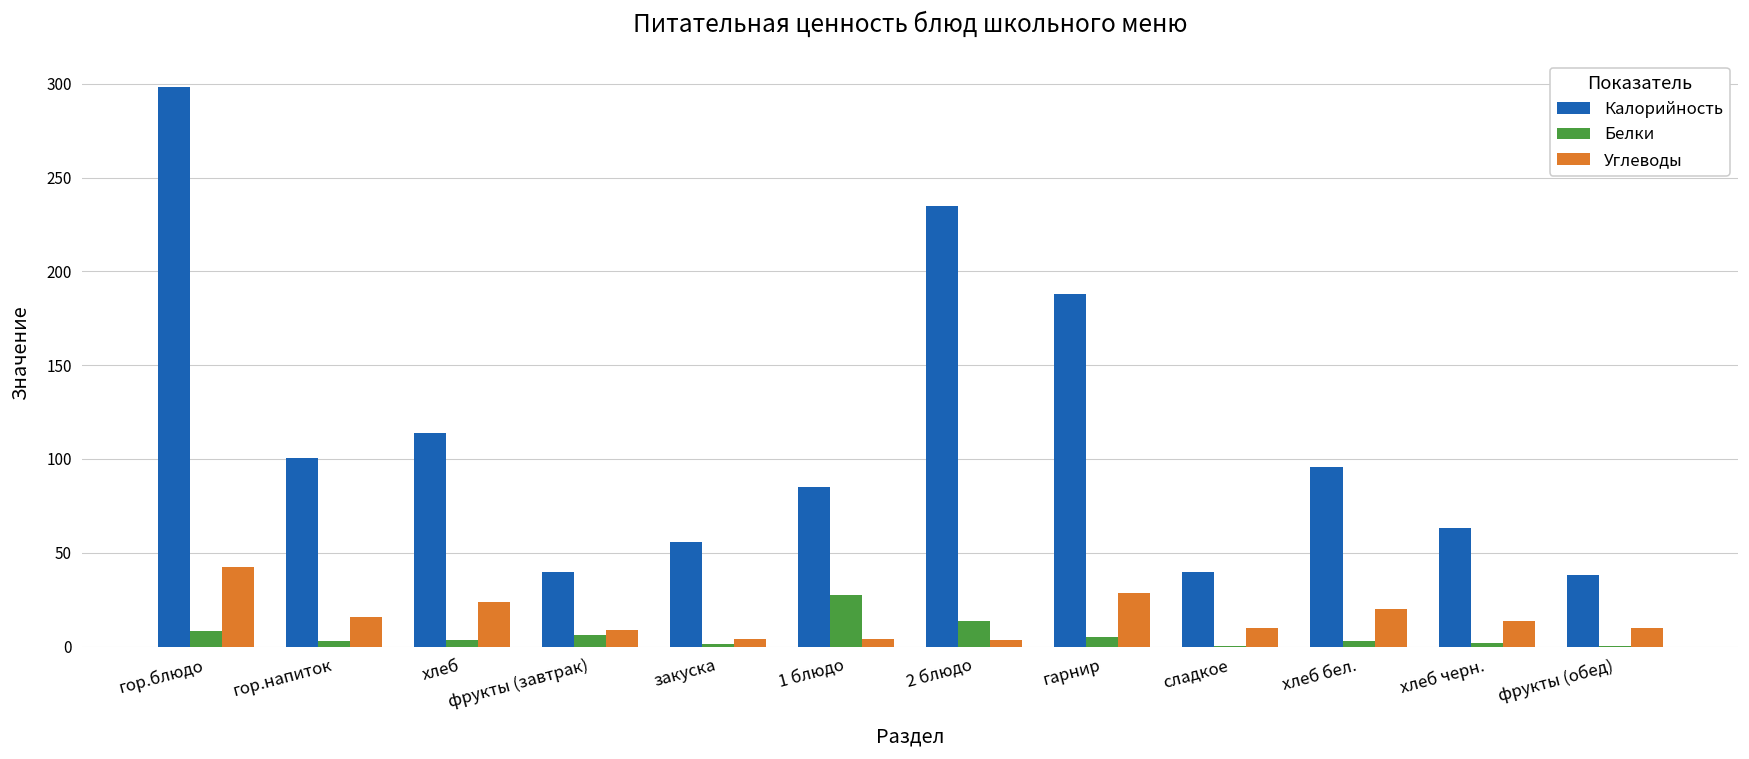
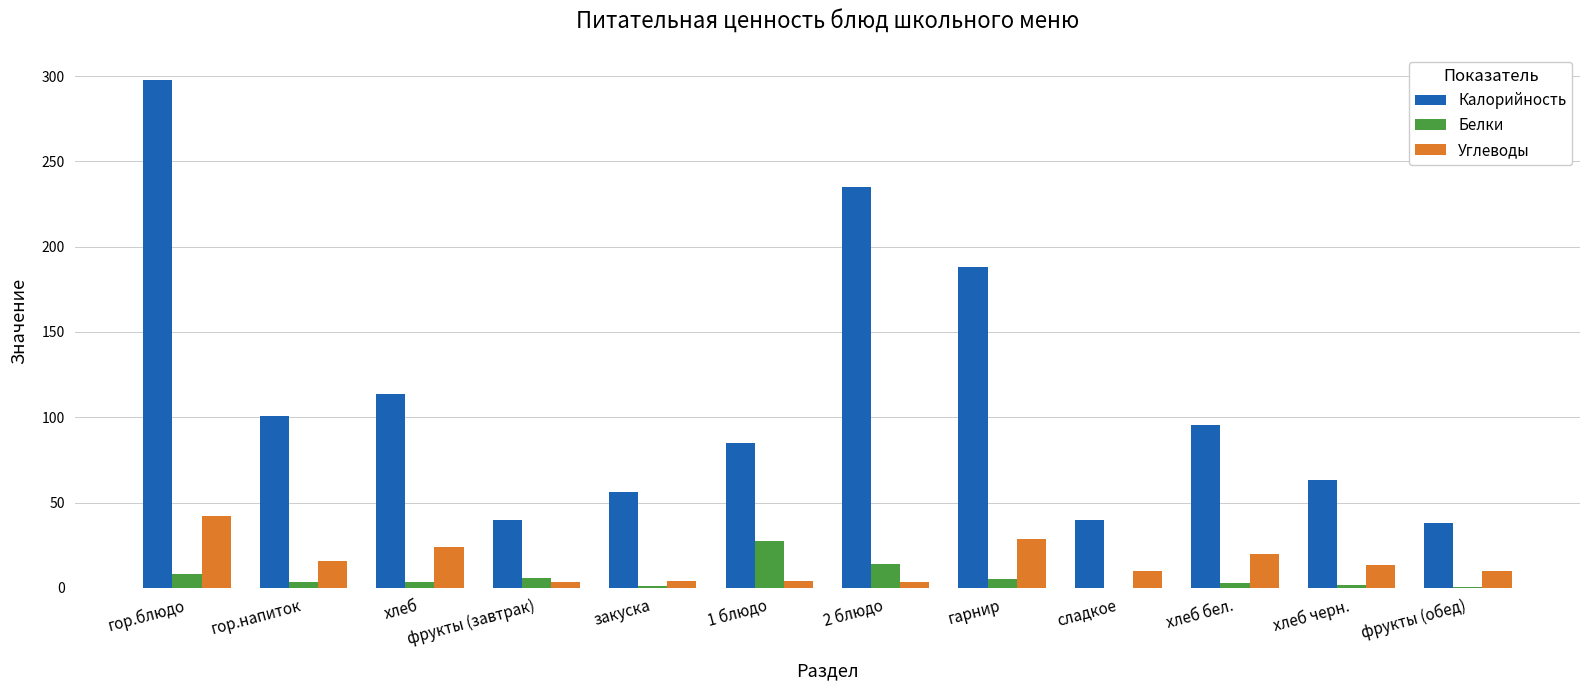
Углеводы, фрукты (завтрак): 9 -> 3
